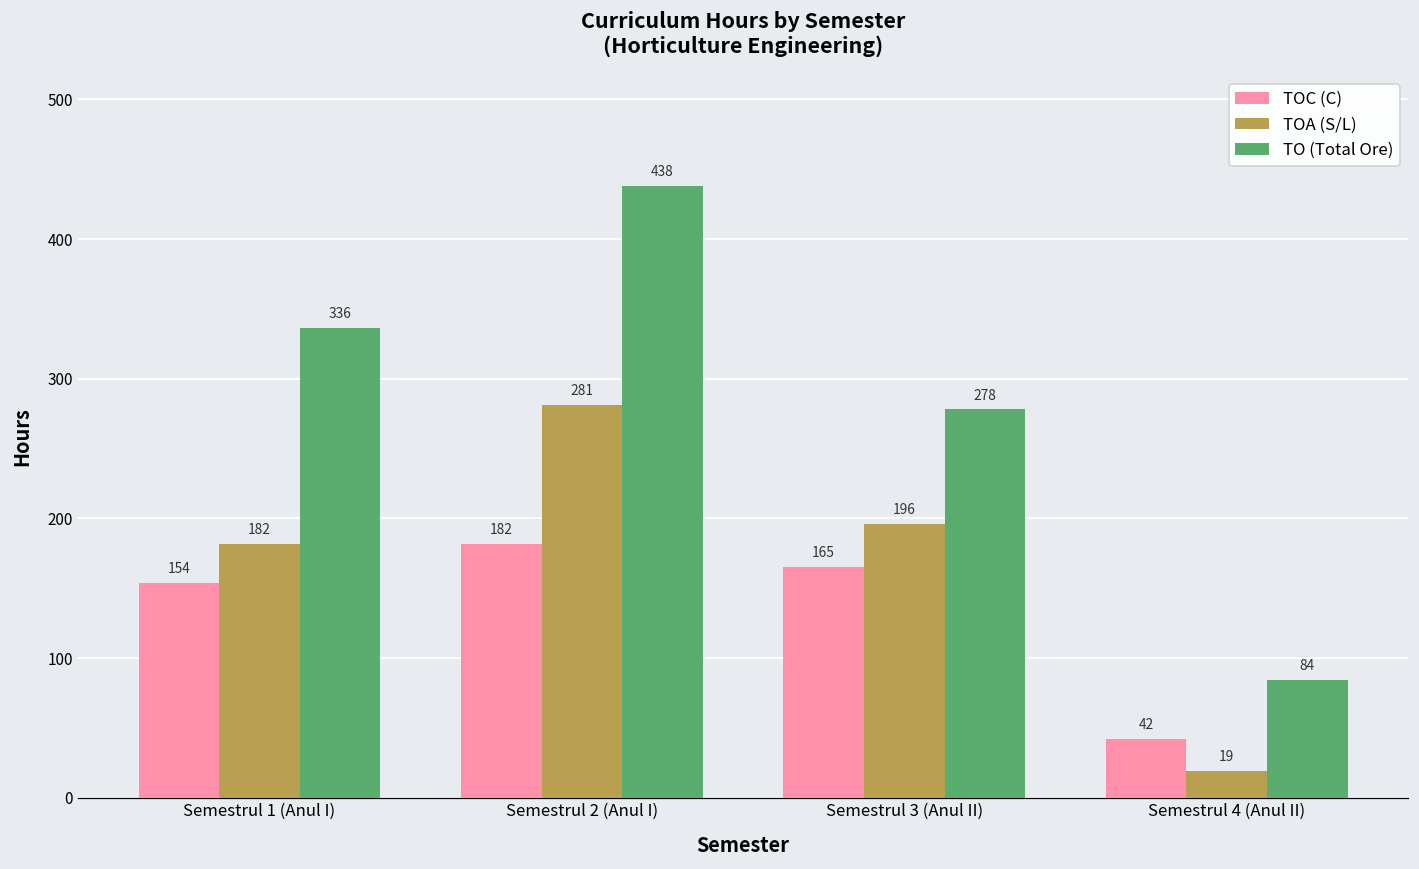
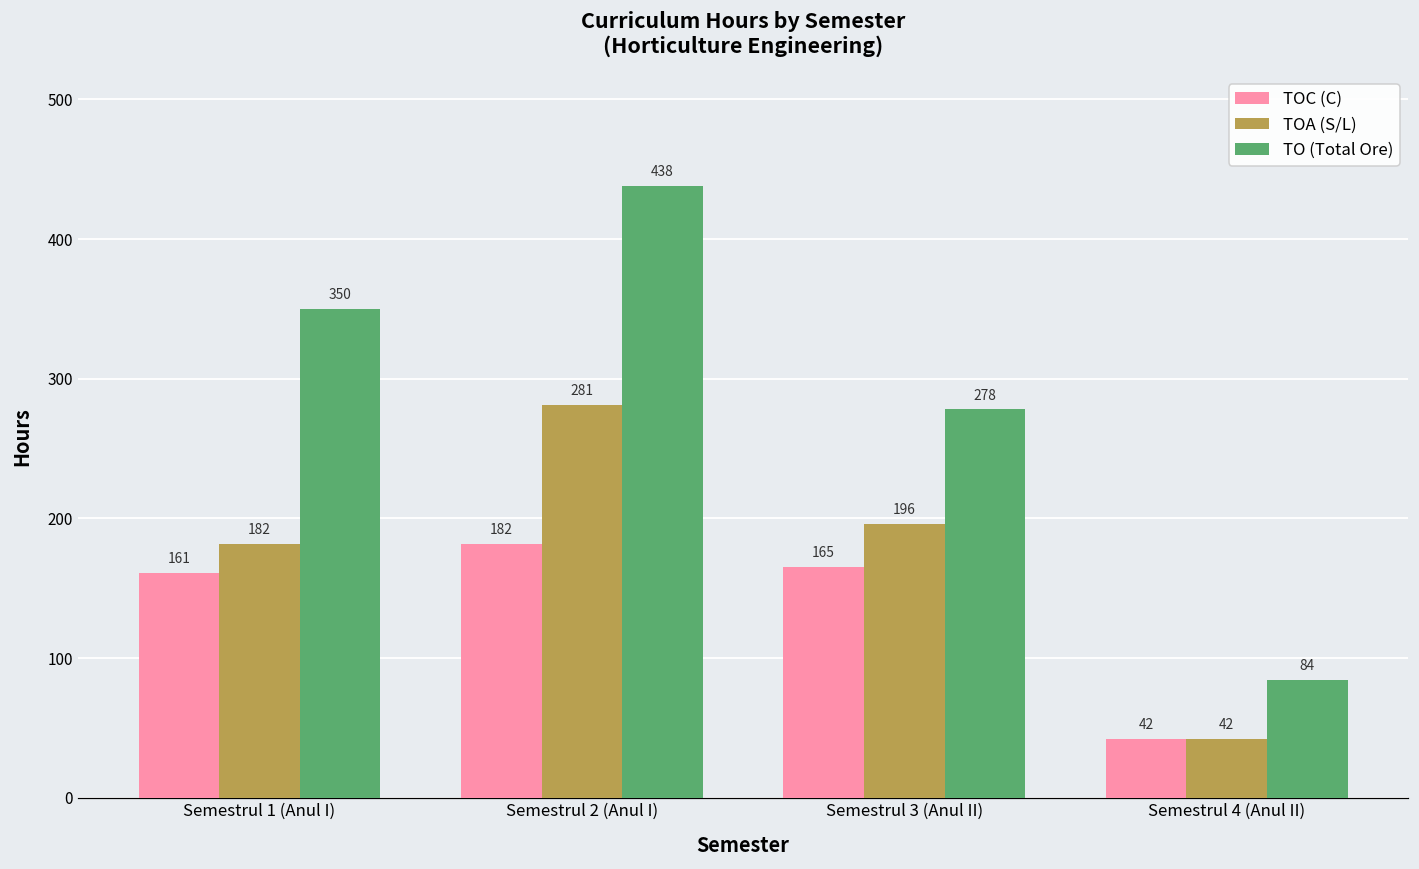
TOC (C), Semestrul 1 (Anul I): 154 -> 161
TO (Total Ore), Semestrul 1 (Anul I): 336 -> 350
TOA (S/L), Semestrul 4 (Anul II): 19 -> 42
